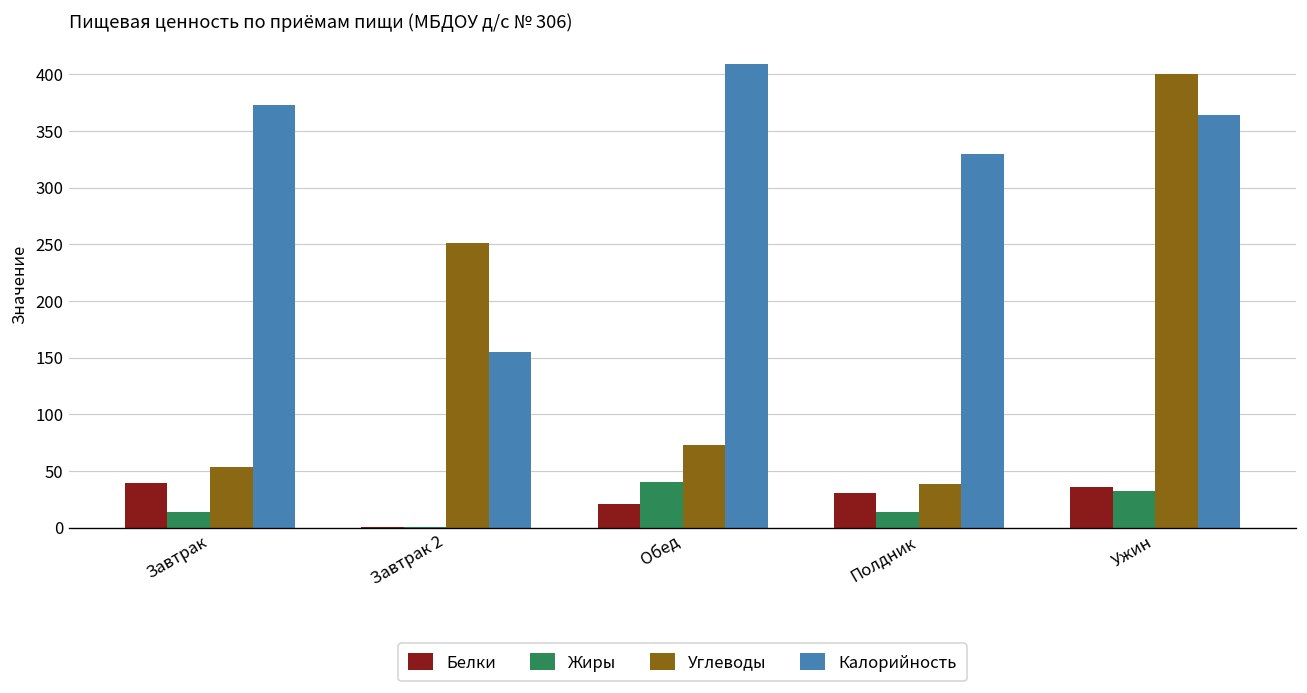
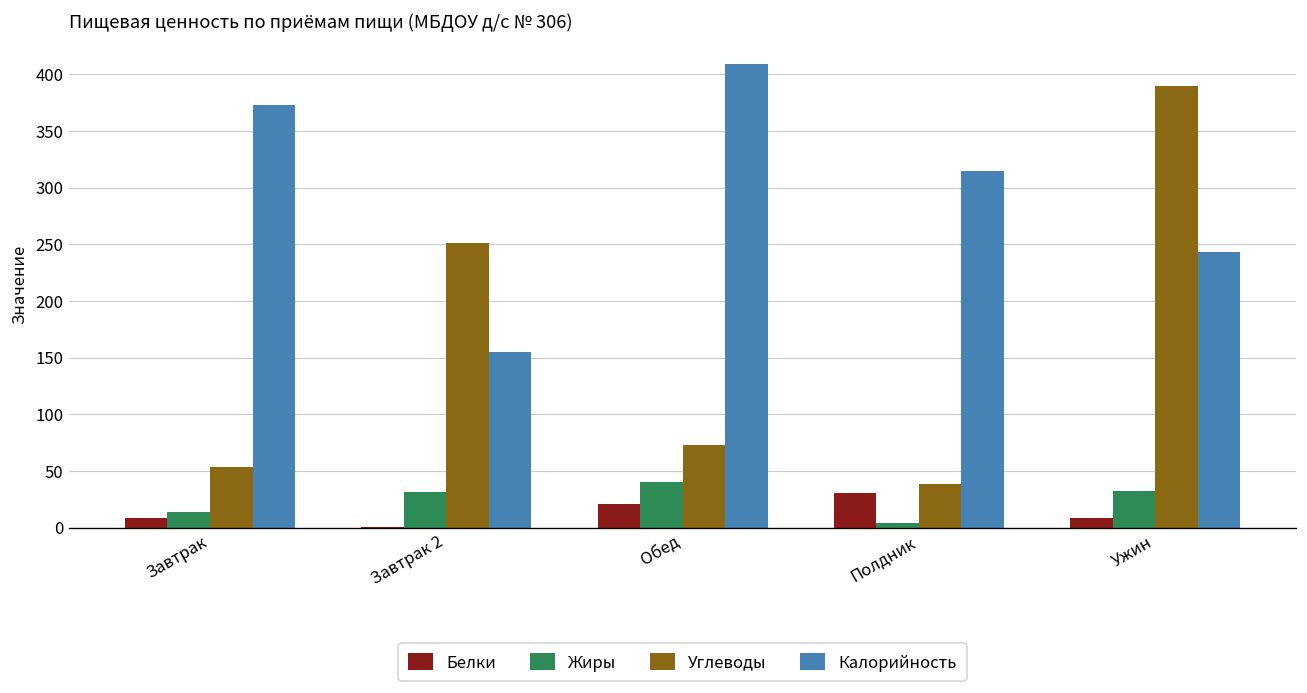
Белки, Завтрак: 40 -> 10
Жиры, Завтрак 2: 0 -> 30
Жиры, Полдник: 10 -> 0
Калорийность, Полдник: 330 -> 320
Белки, Ужин: 40 -> 10
Углеводы, Ужин: 400 -> 390
Калорийность, Ужин: 360 -> 240
